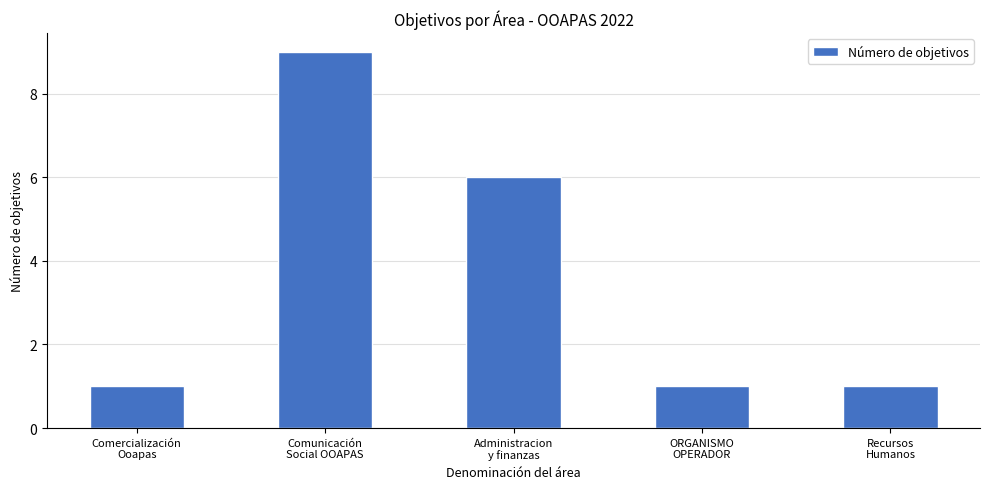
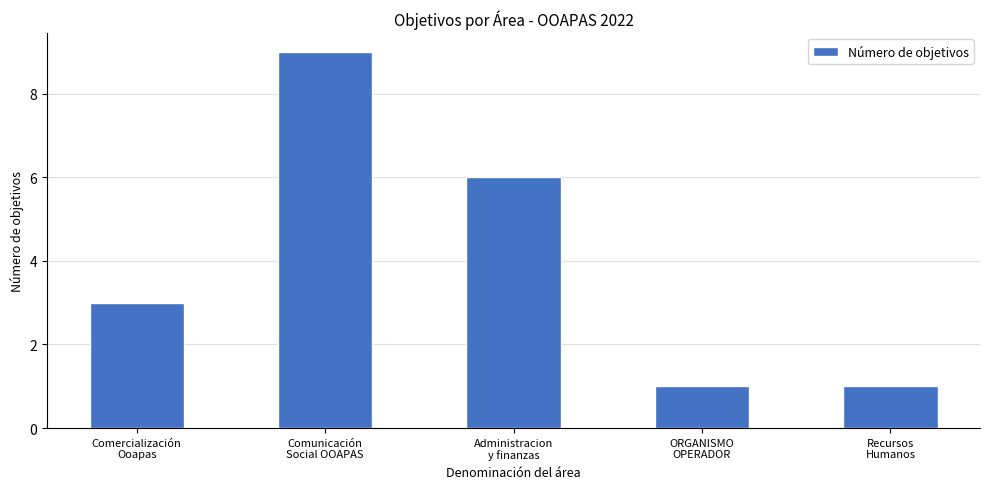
Comercialización Ooapas: 1 -> 3
